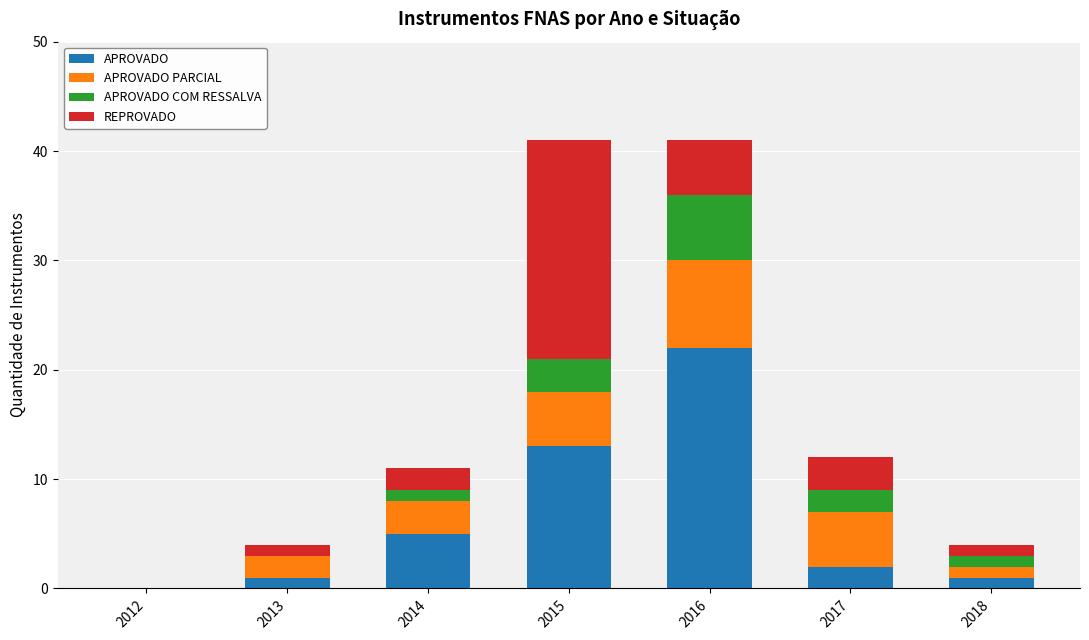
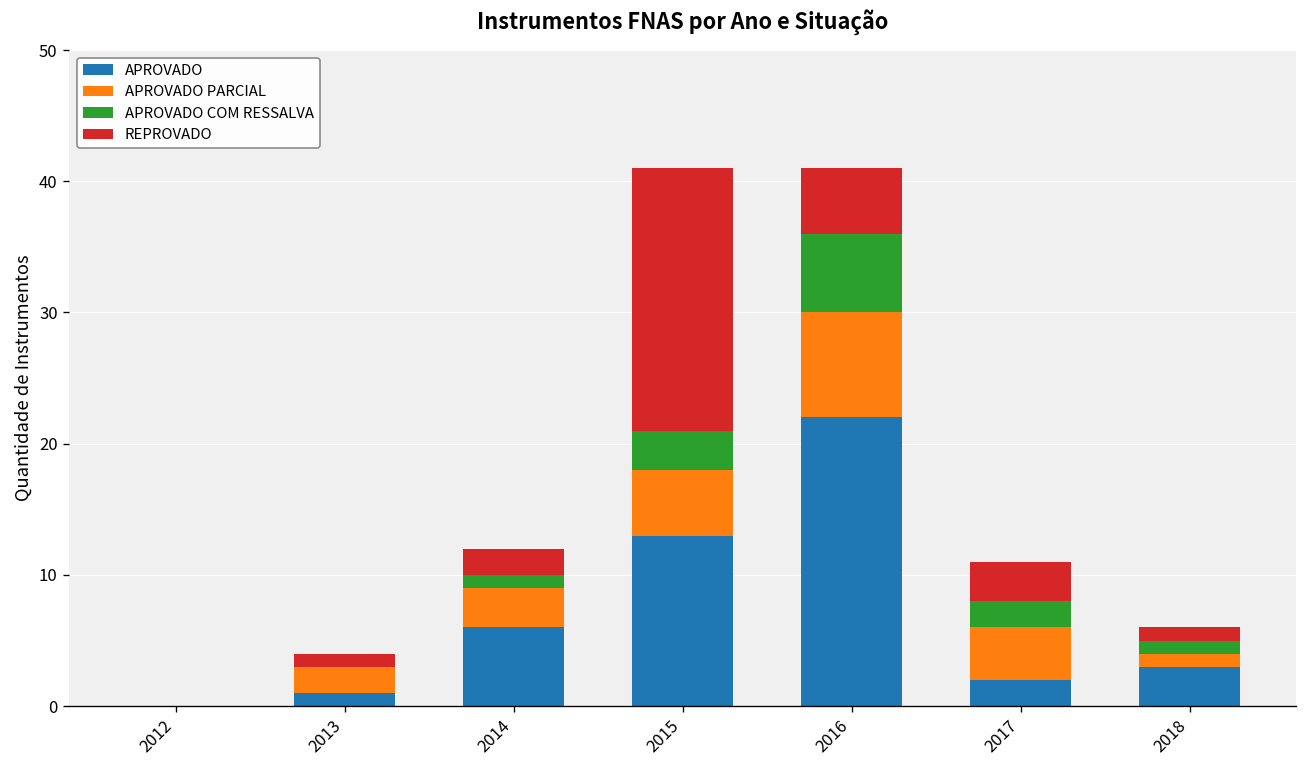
APROVADO, 2014: 5 -> 6
APROVADO PARCIAL, 2017: 5 -> 4
APROVADO, 2018: 1 -> 3
